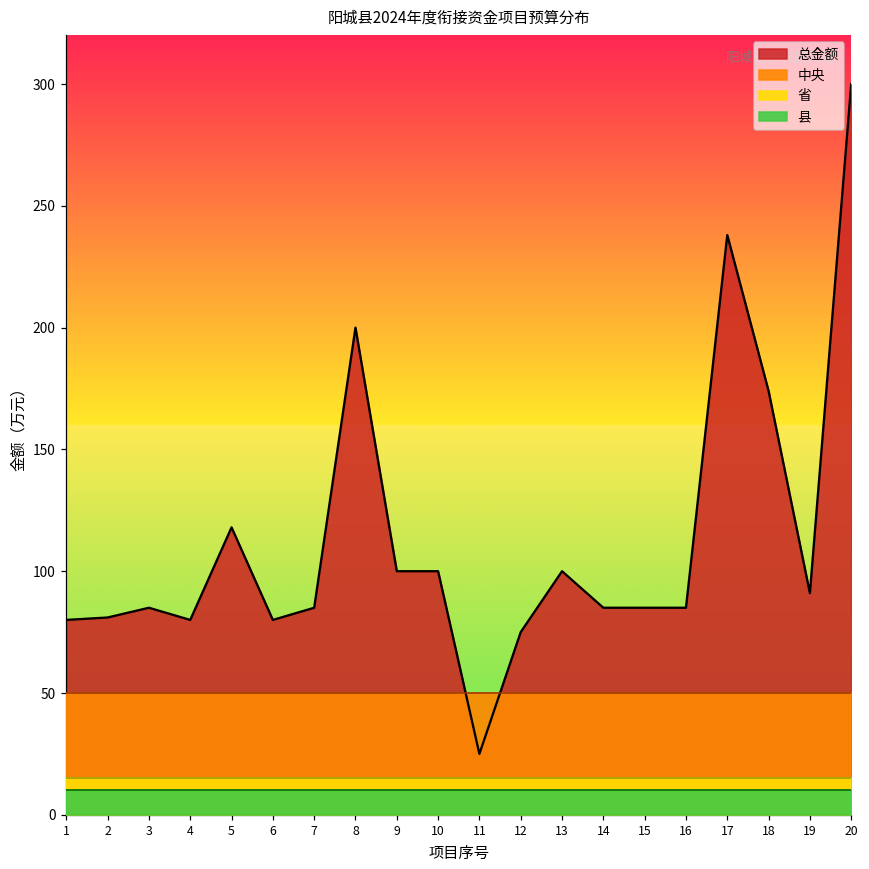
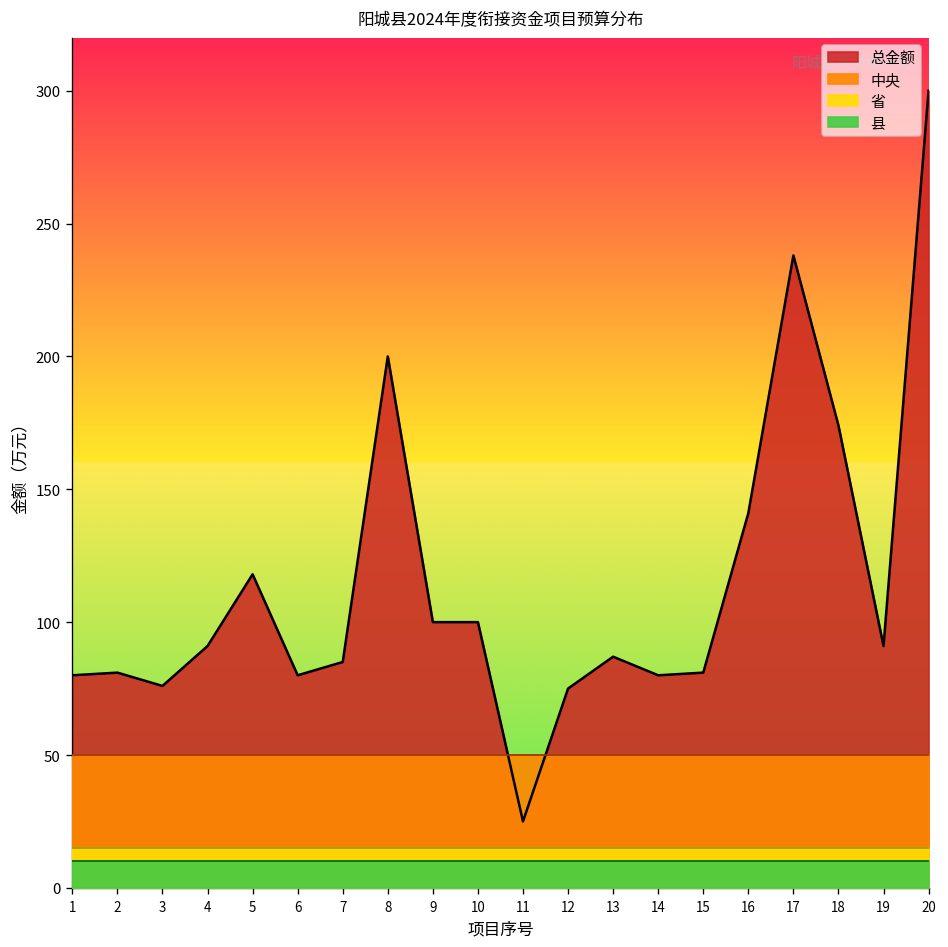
总金额, 3: 85 -> 76
总金额, 4: 80 -> 91
总金额, 13: 100 -> 87
总金额, 14: 85 -> 80
总金额, 15: 85 -> 81
总金额, 16: 85 -> 141
